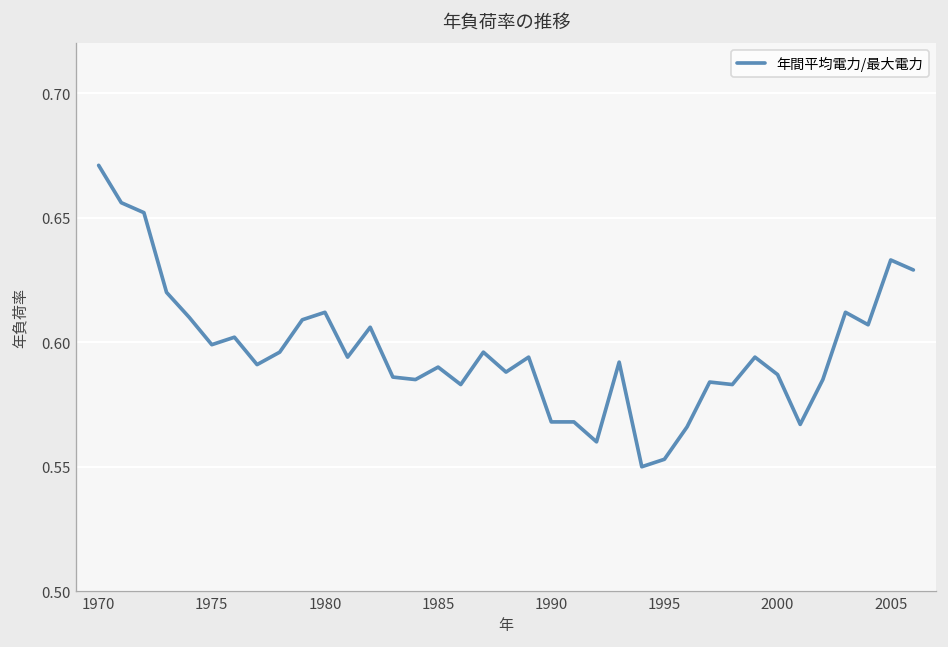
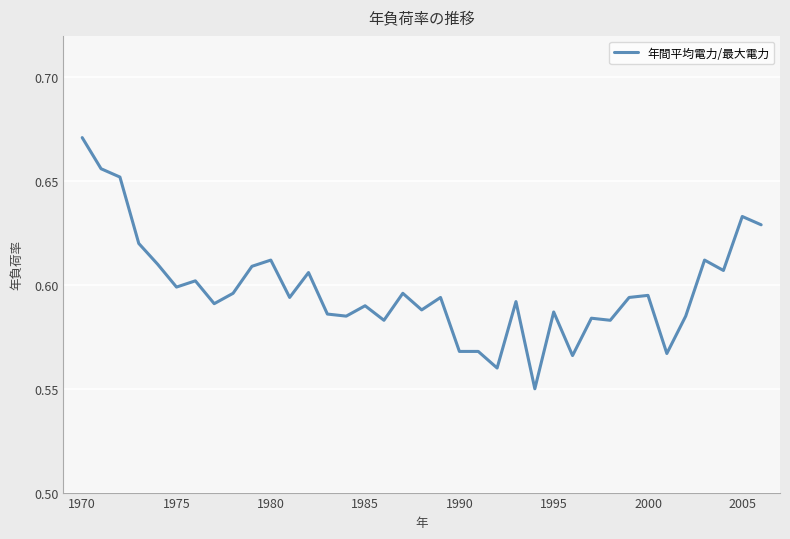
1995: 0.553 -> 0.587
2000: 0.587 -> 0.595
